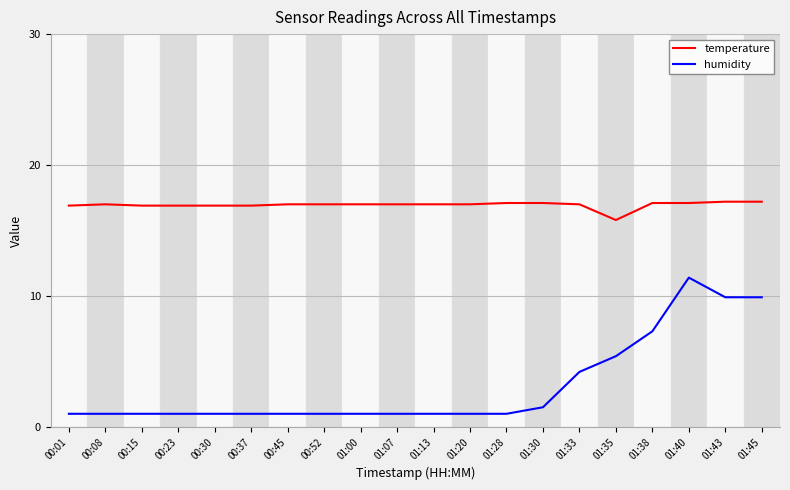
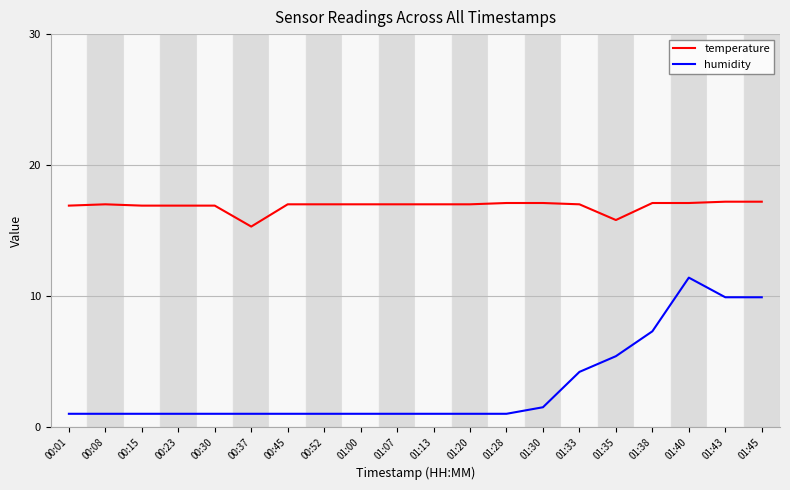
temperature, 00:37: 16.9 -> 15.3
